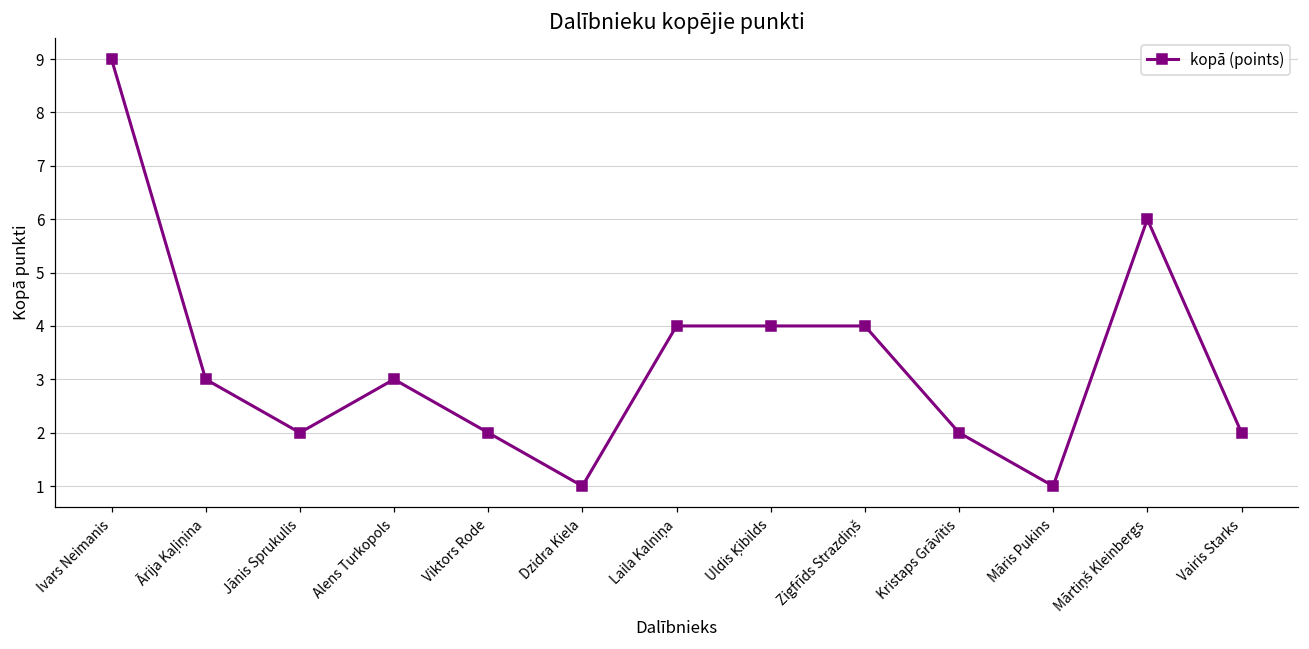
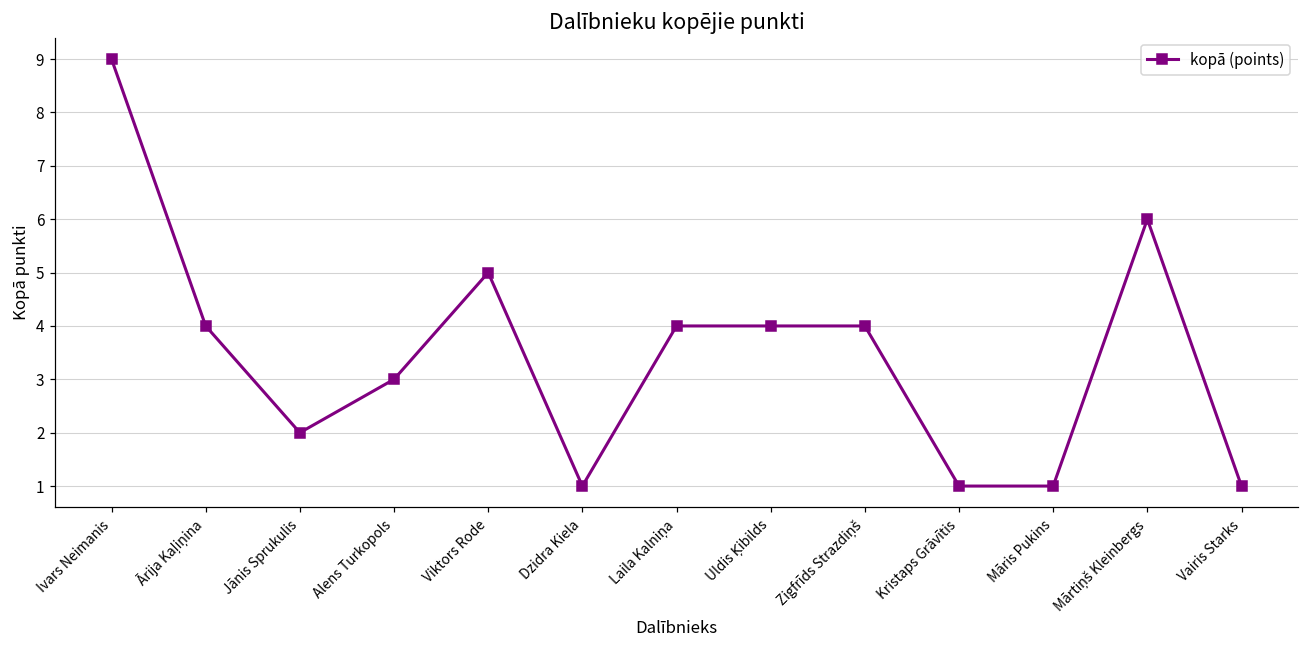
Ārija Kaļiņina: 3 -> 4
Viktors Rode: 2 -> 5
Kristaps Grāvītis: 2 -> 1
Vairis Starks: 2 -> 1
